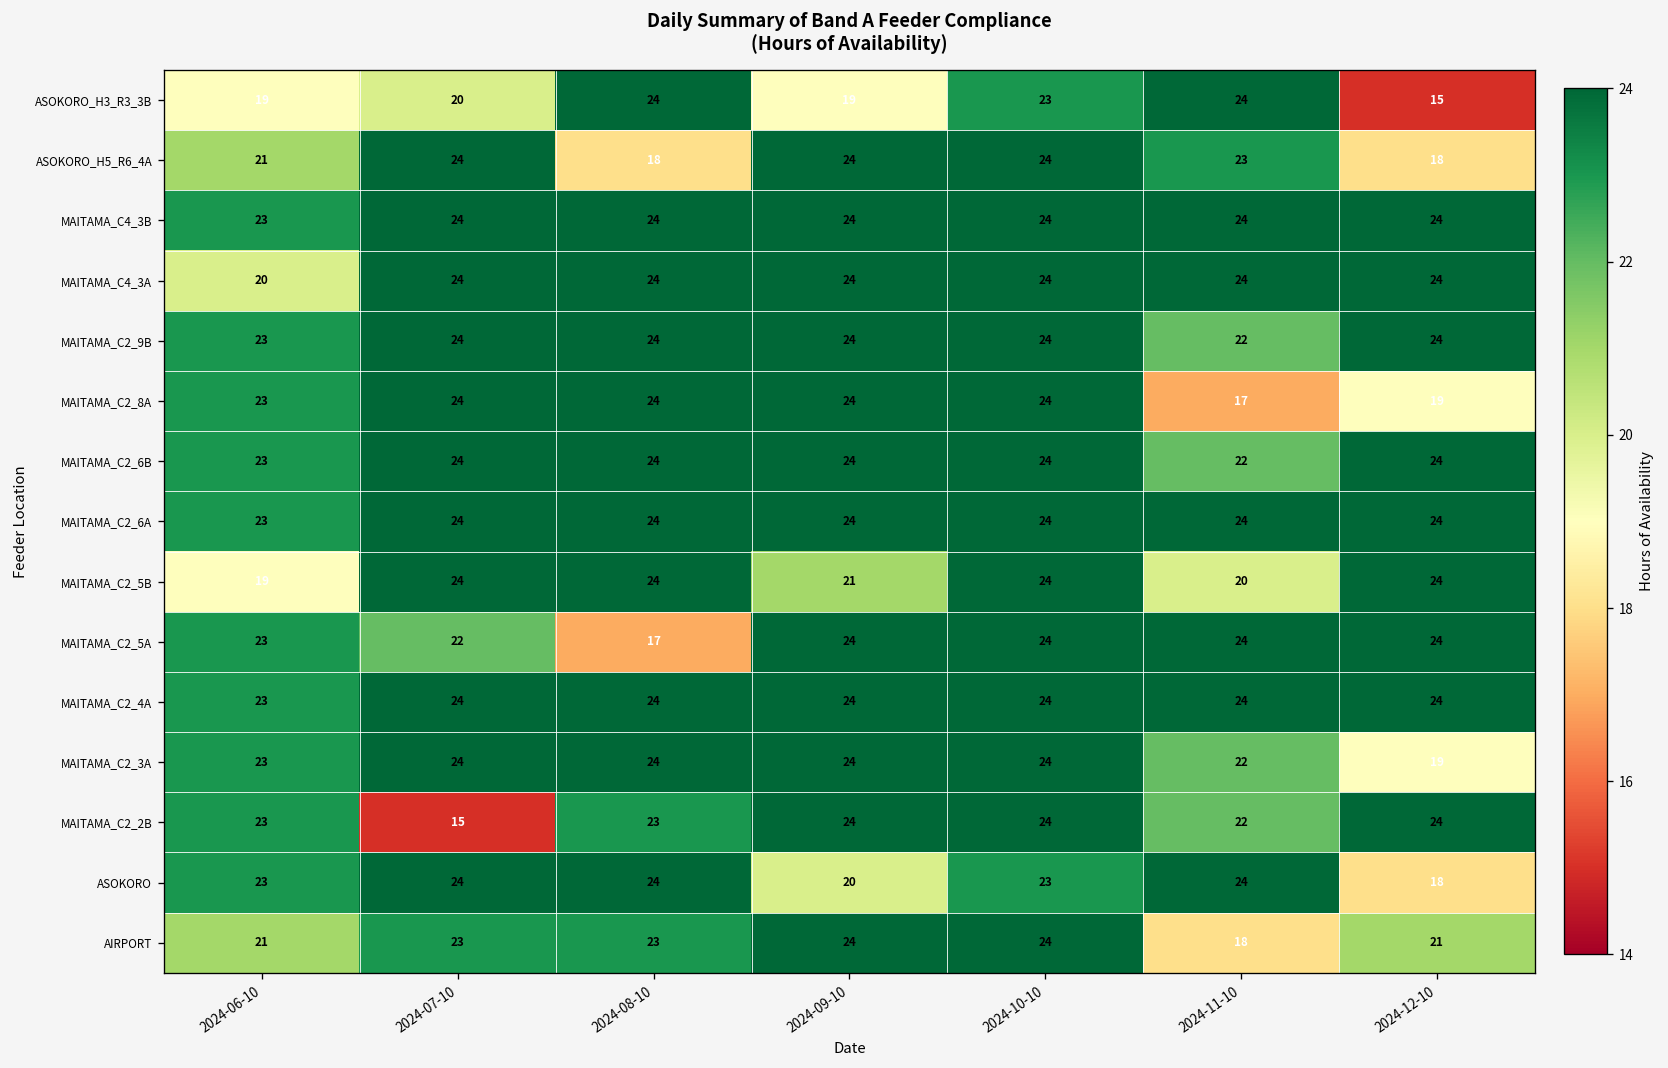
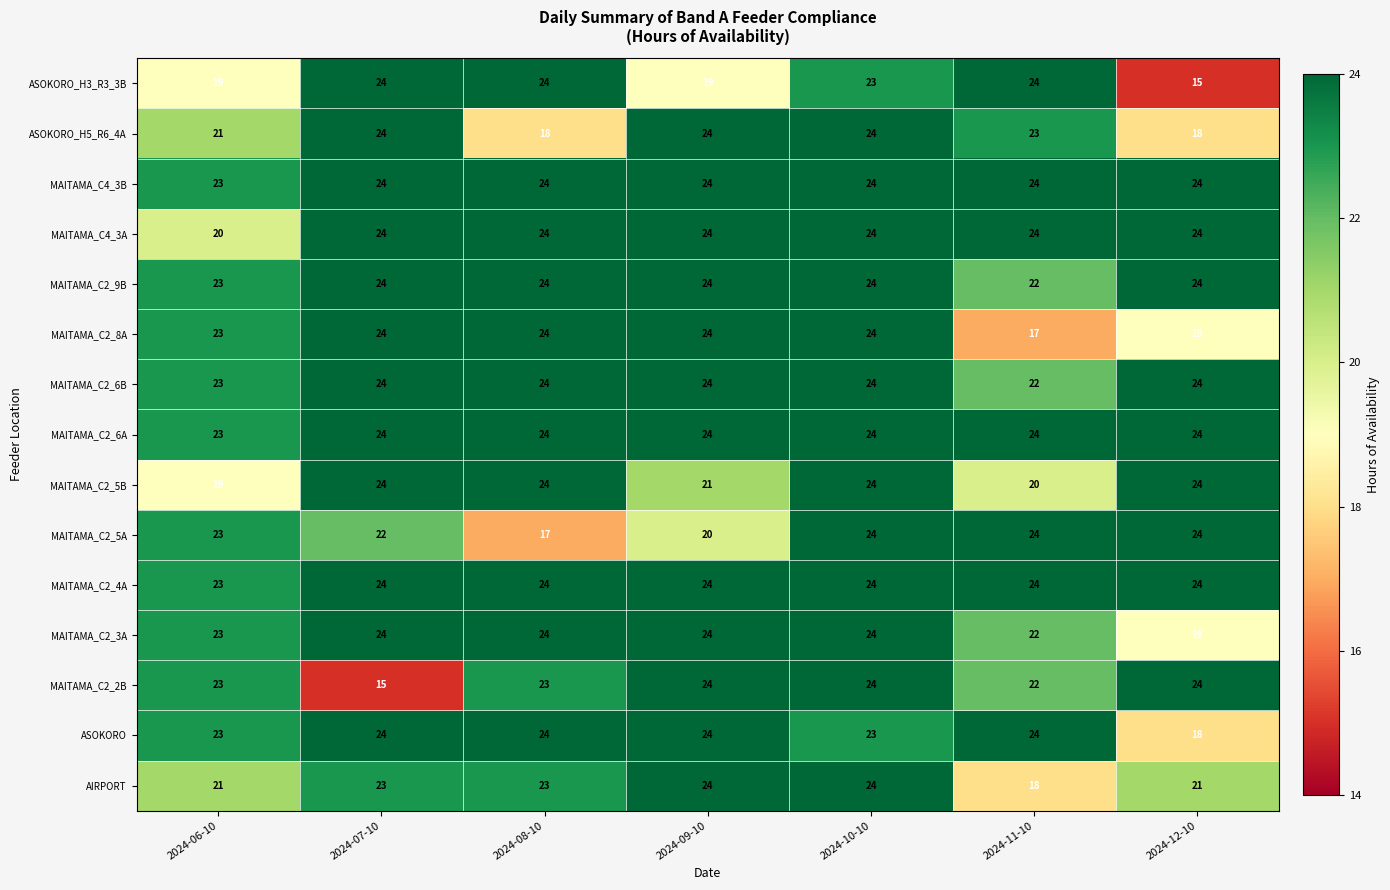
ASOKORO_H3_R3_3B, 2024-07-10: 20 -> 24
MAITAMA_C2_5A, 2024-09-10: 24 -> 20
ASOKORO, 2024-09-10: 20 -> 24
